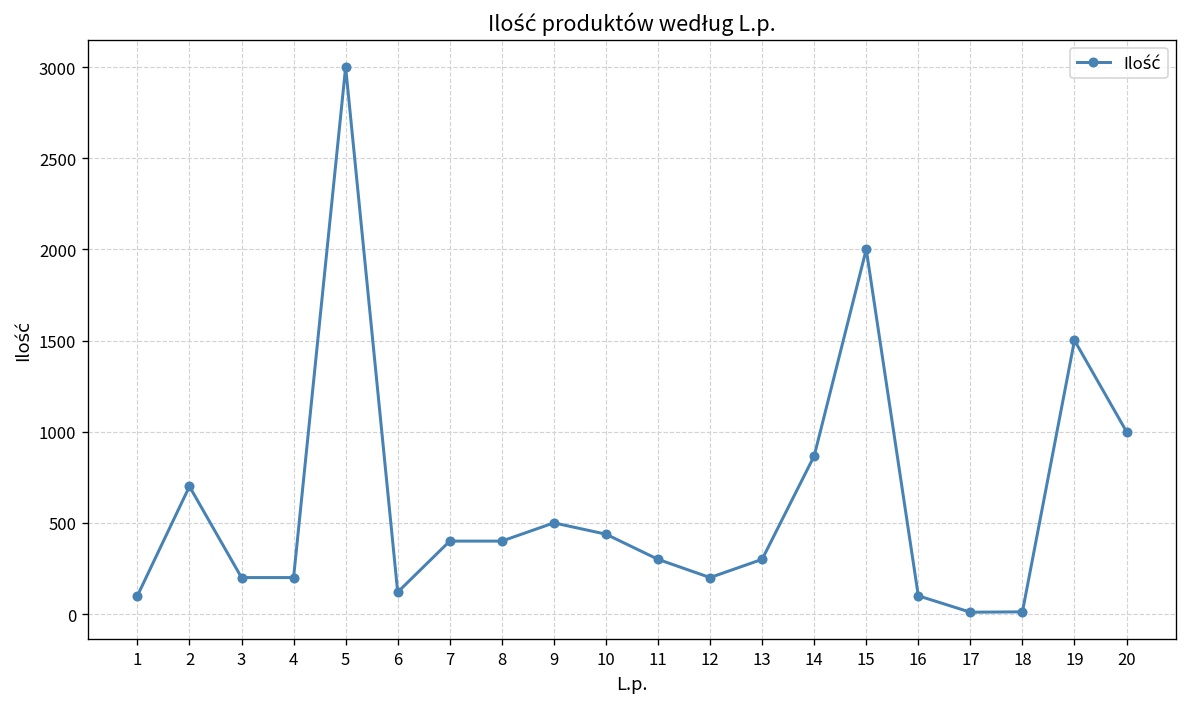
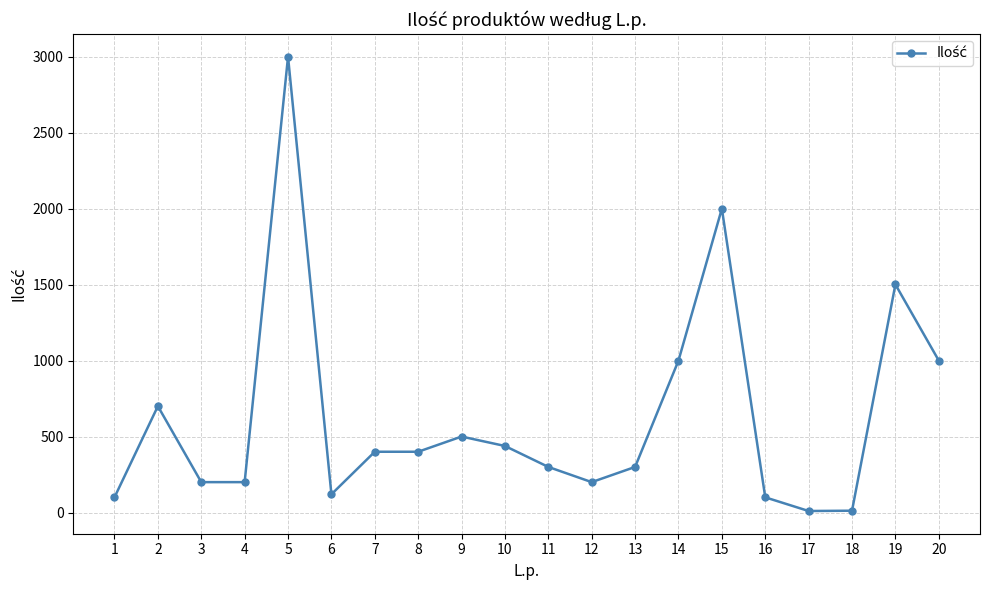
14: 870 -> 1000
